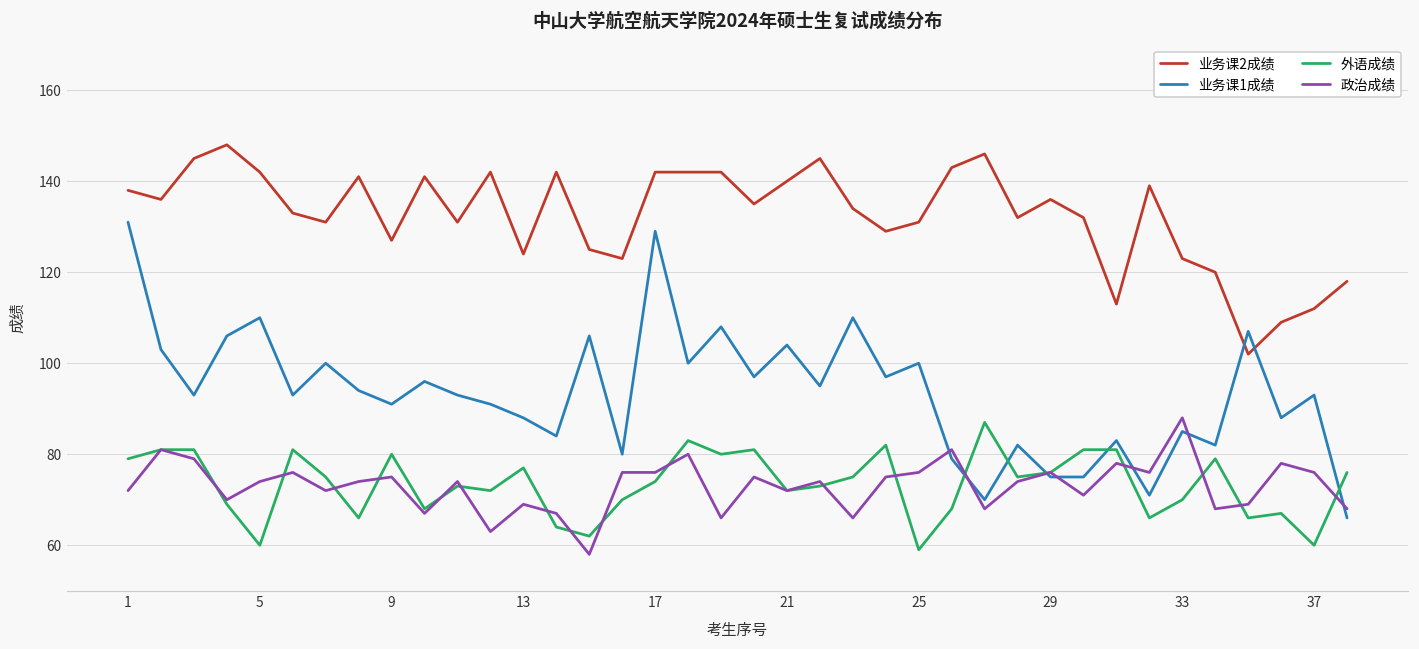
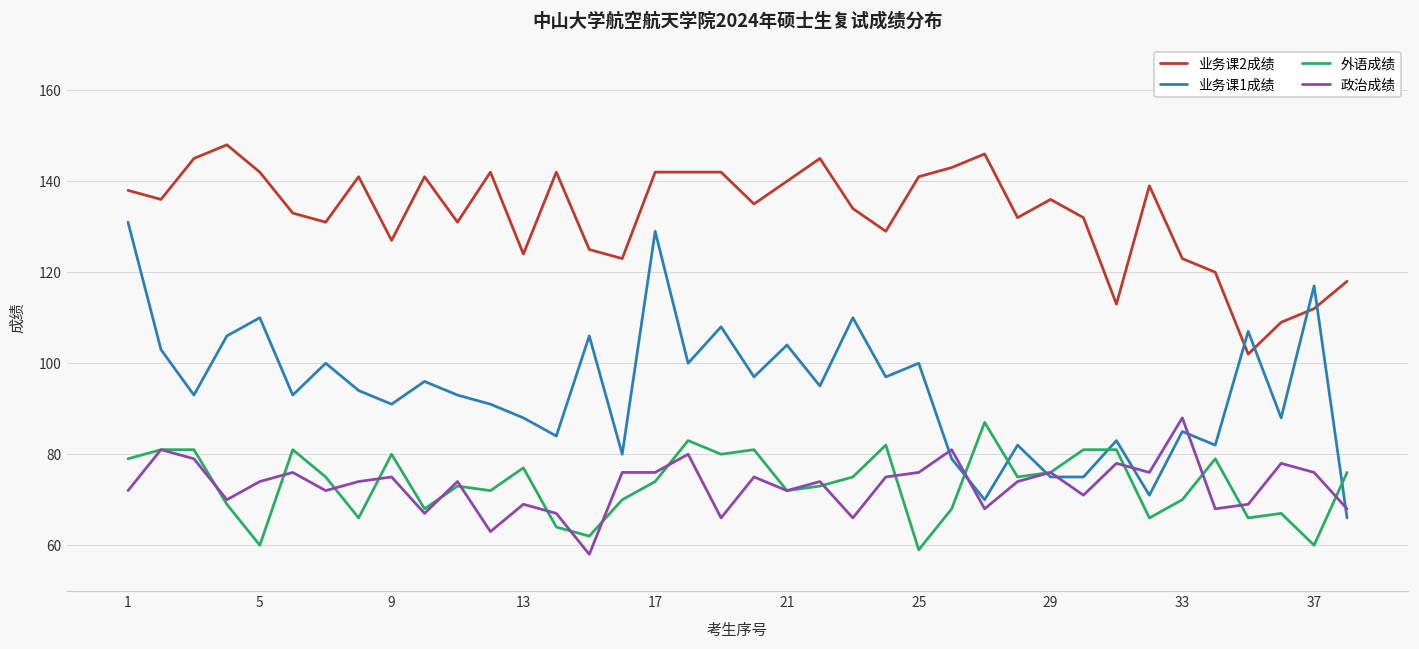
业务课2成绩, 25: 131 -> 141
业务课1成绩, 37: 93 -> 117
